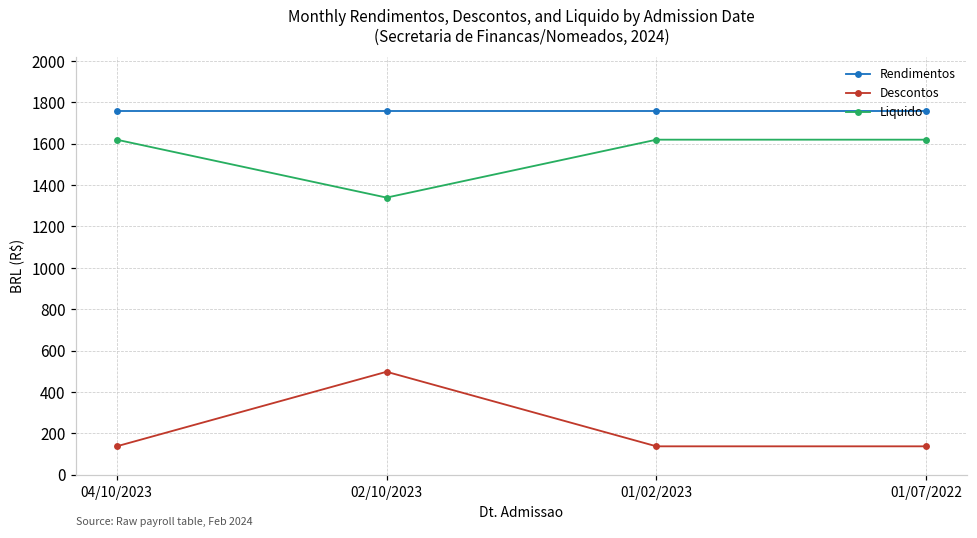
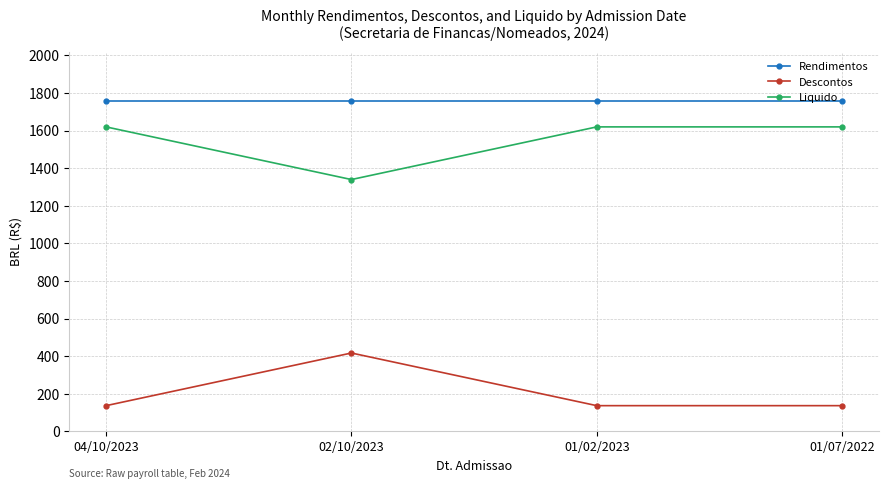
Descontos, 02/10/2023: 500 -> 420
